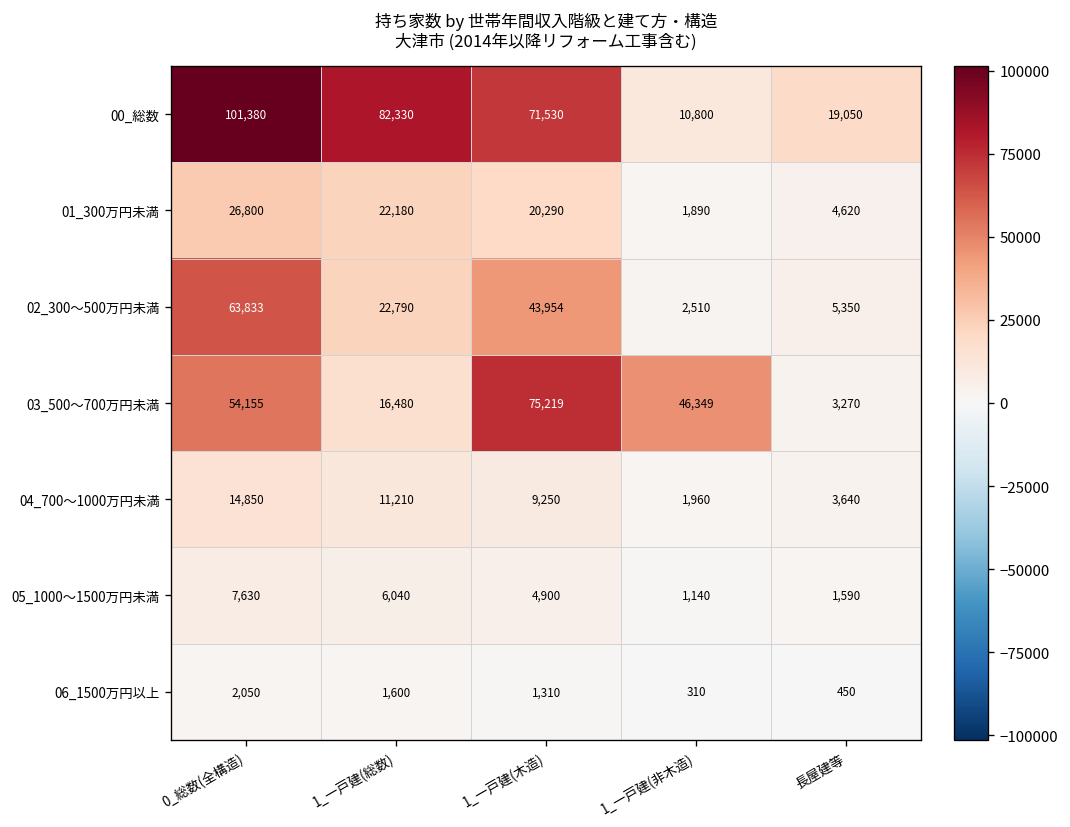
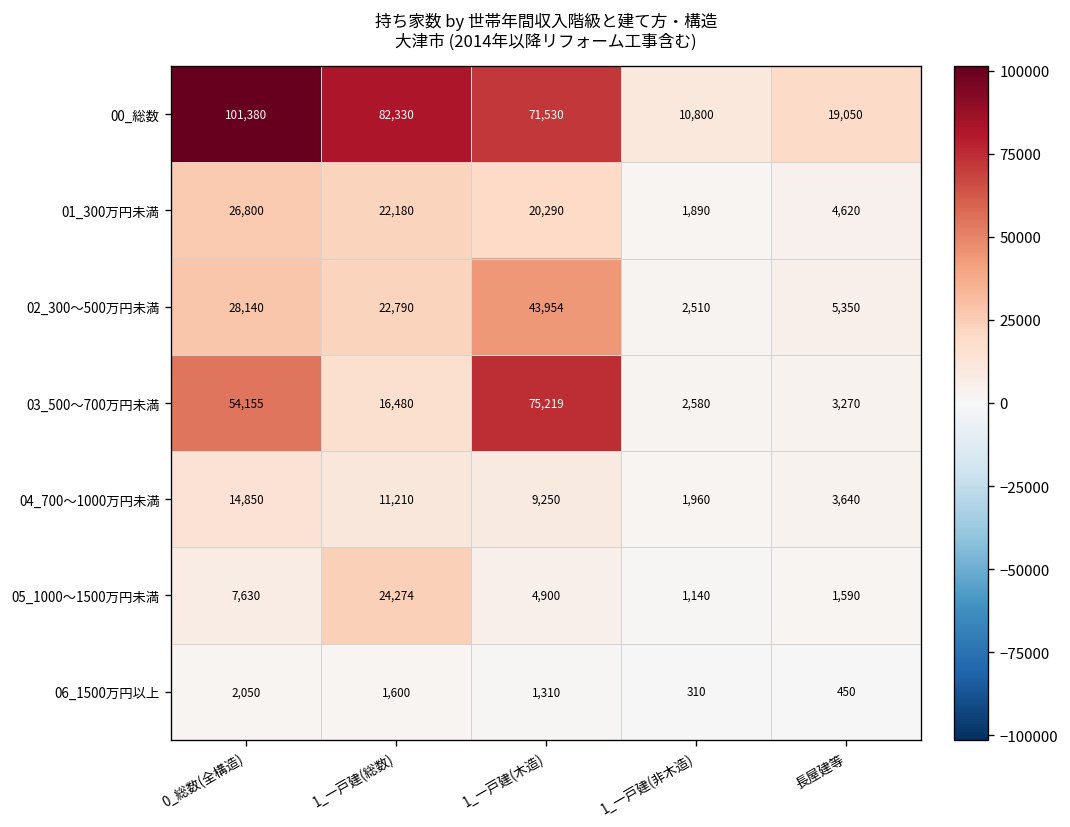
02_300～500万円未満, 0_総数(全構造): 63,833 -> 28,140
03_500～700万円未満, 1_一戸建(非木造): 46,349 -> 2,580
05_1000～1500万円未満, 1_一戸建(総数): 6,040 -> 24,274
